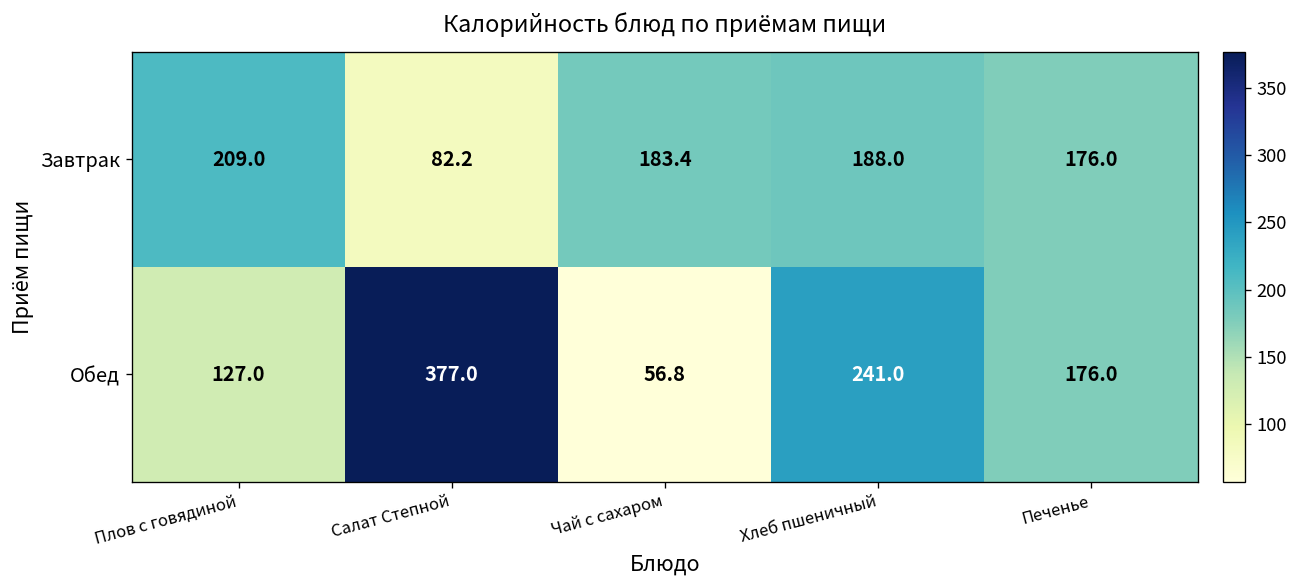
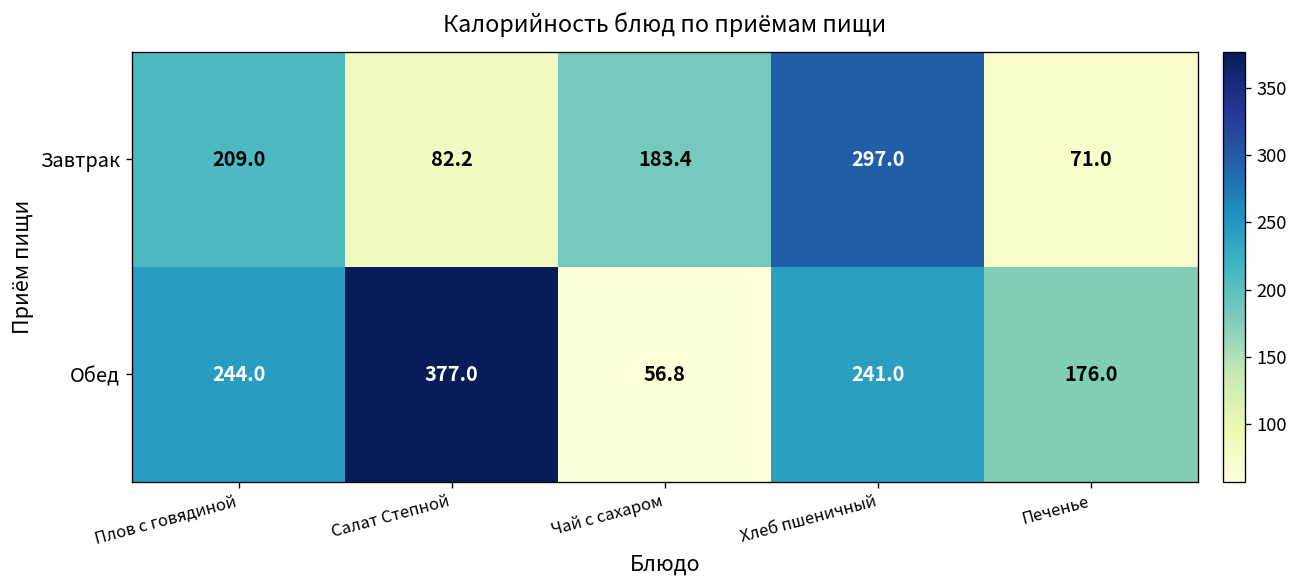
Завтрак, Хлеб пшеничный: 188.0 -> 297.0
Завтрак, Печенье: 176.0 -> 71.0
Обед, Плов с говядиной: 127.0 -> 244.0
